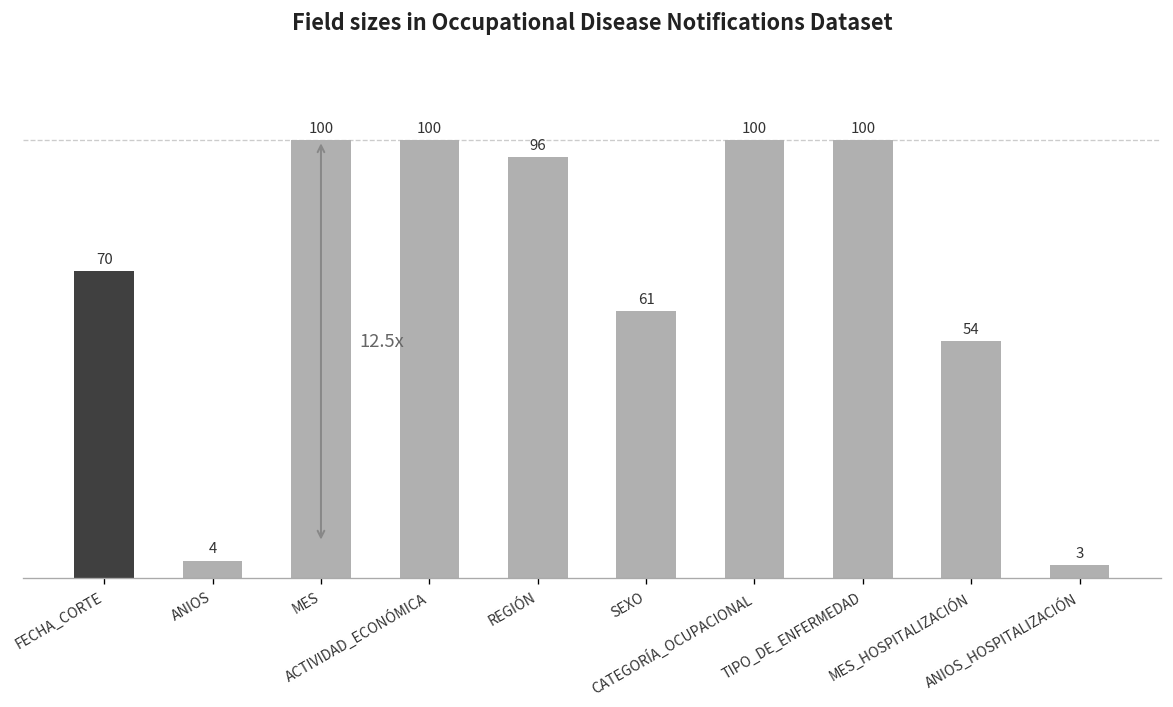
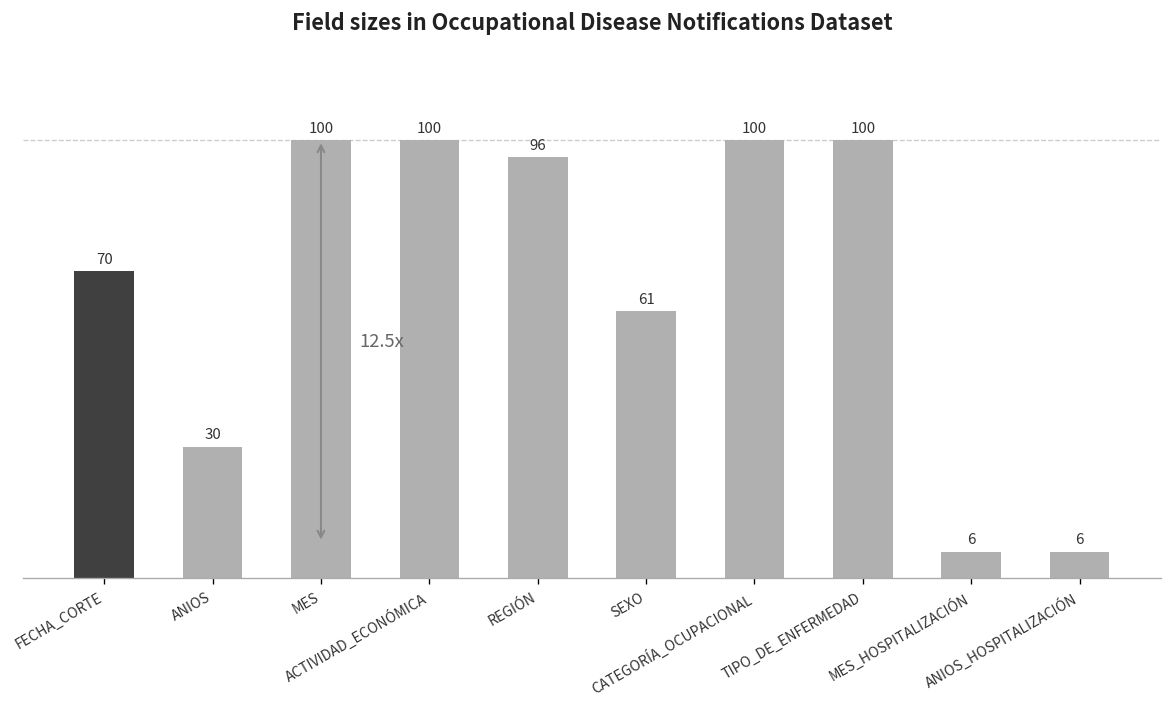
ANIOS: 4 -> 30
MES_HOSPITALIZACIÓN: 54 -> 6
ANIOS_HOSPITALIZACIÓN: 3 -> 6
